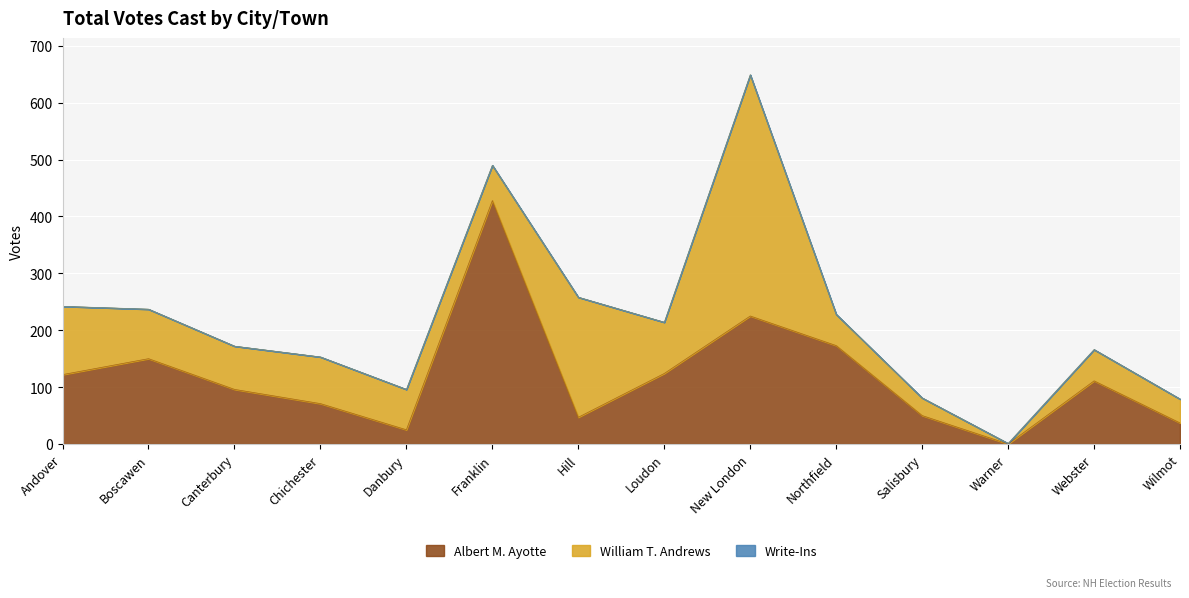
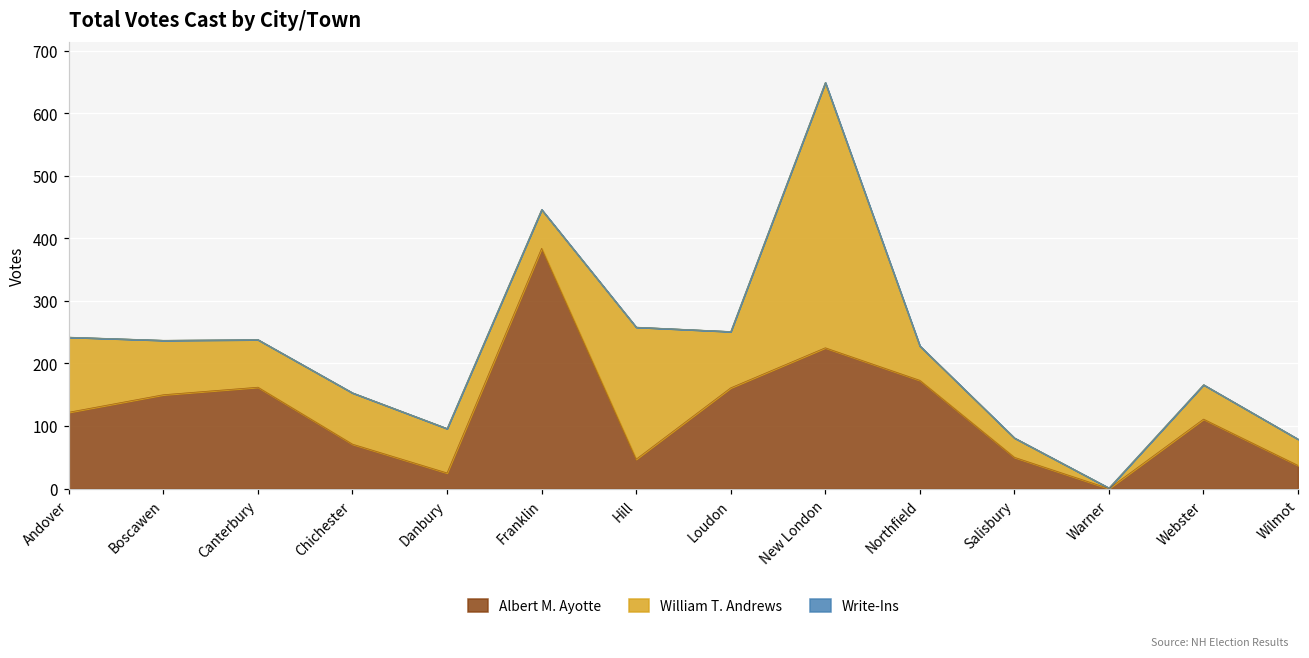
Albert M. Ayotte, Canterbury: 100 -> 160
Albert M. Ayotte, Franklin: 430 -> 380
Albert M. Ayotte, Loudon: 120 -> 160
